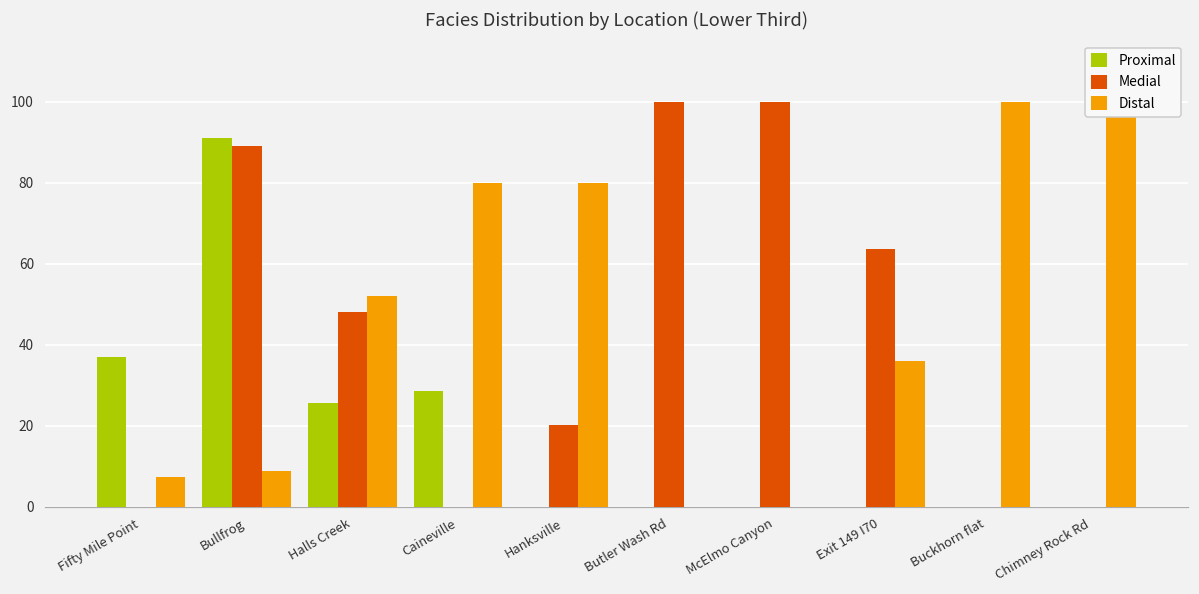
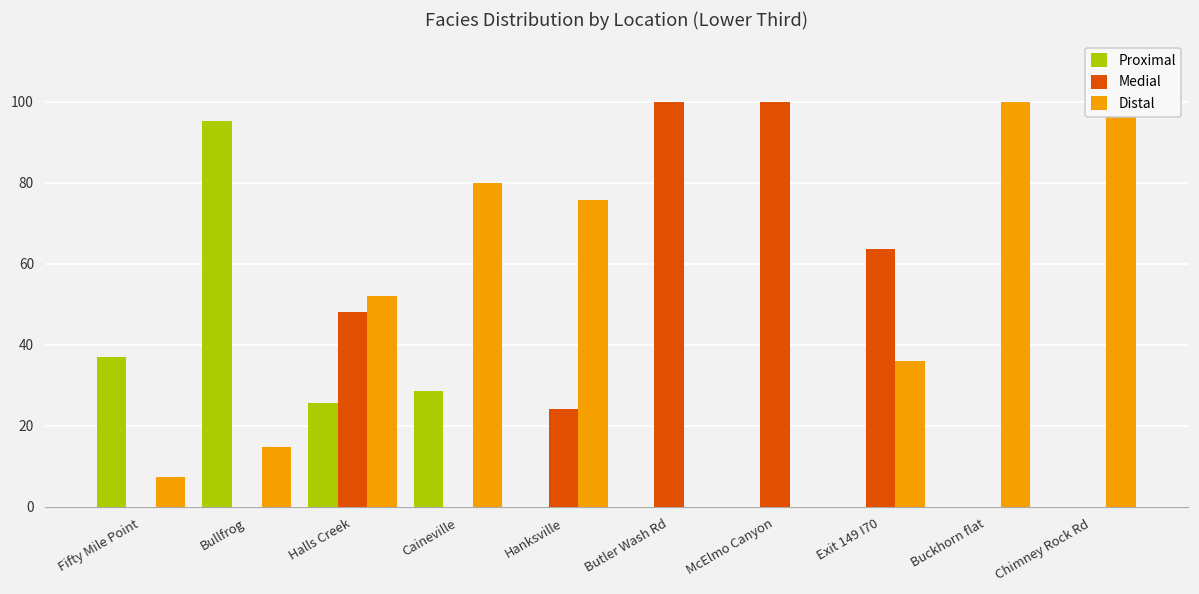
Proximal, Bullfrog: 91 -> 95
Medial, Bullfrog: 89 -> 0
Distal, Bullfrog: 9 -> 15
Medial, Hanksville: 20 -> 24
Distal, Hanksville: 80 -> 76
